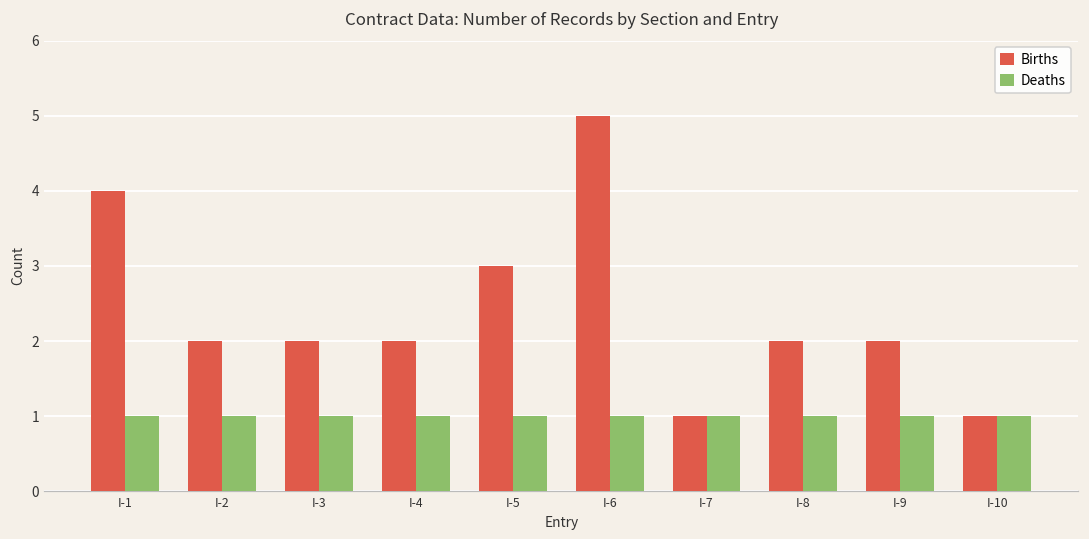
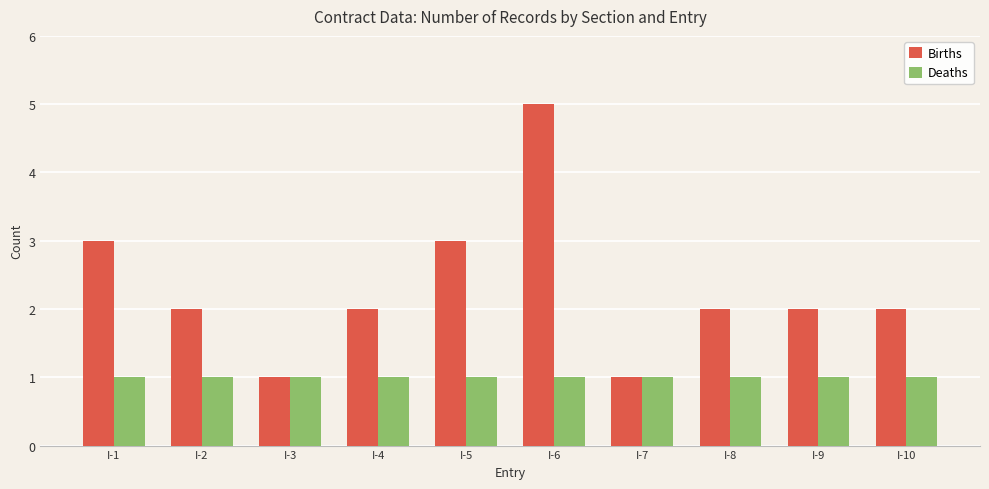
Births, I-1: 4 -> 3
Births, I-3: 2 -> 1
Births, I-10: 1 -> 2
